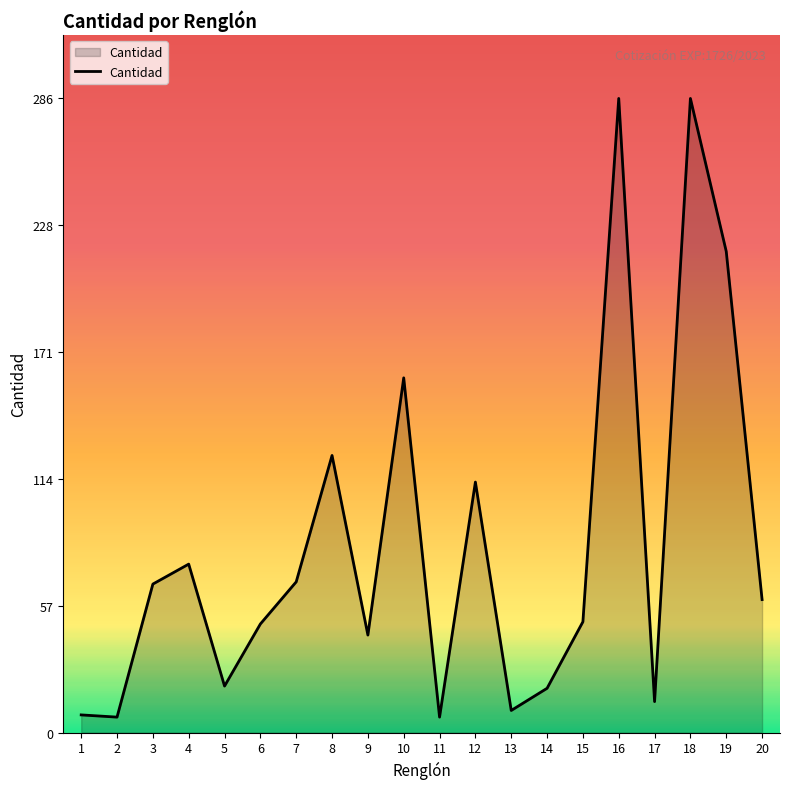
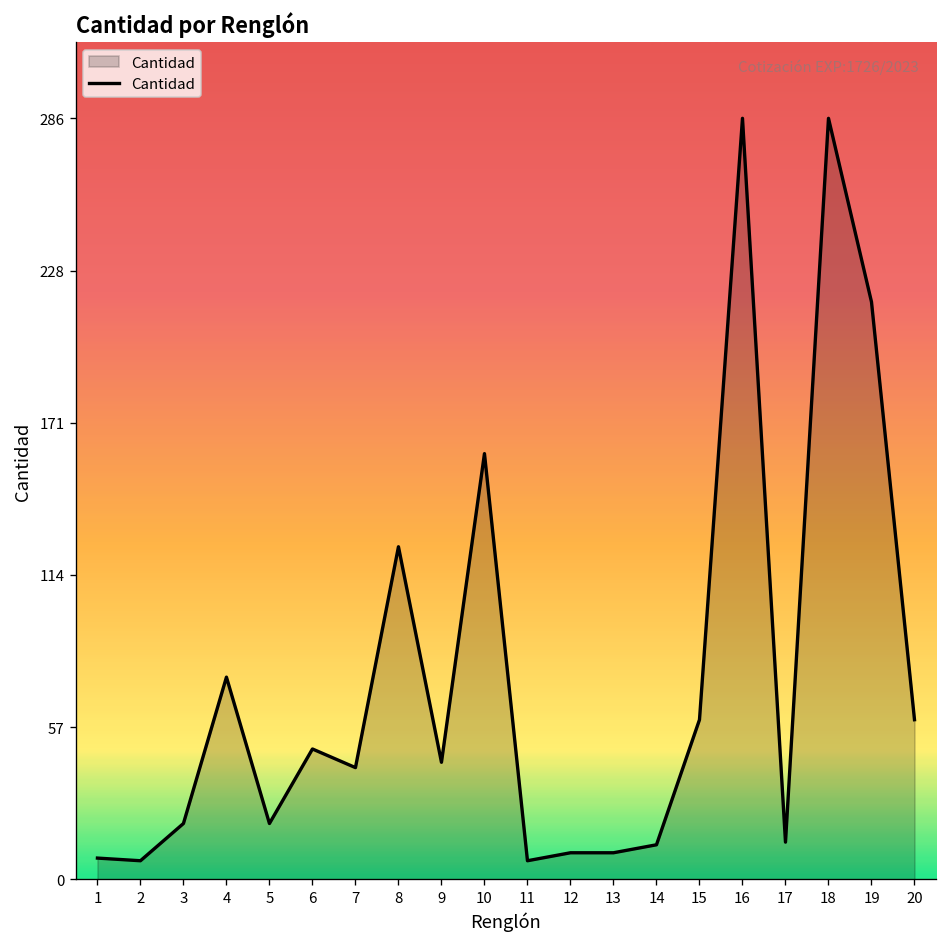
3: 67 -> 21
7: 68 -> 42
12: 113 -> 10
14: 20 -> 13
15: 50 -> 60
